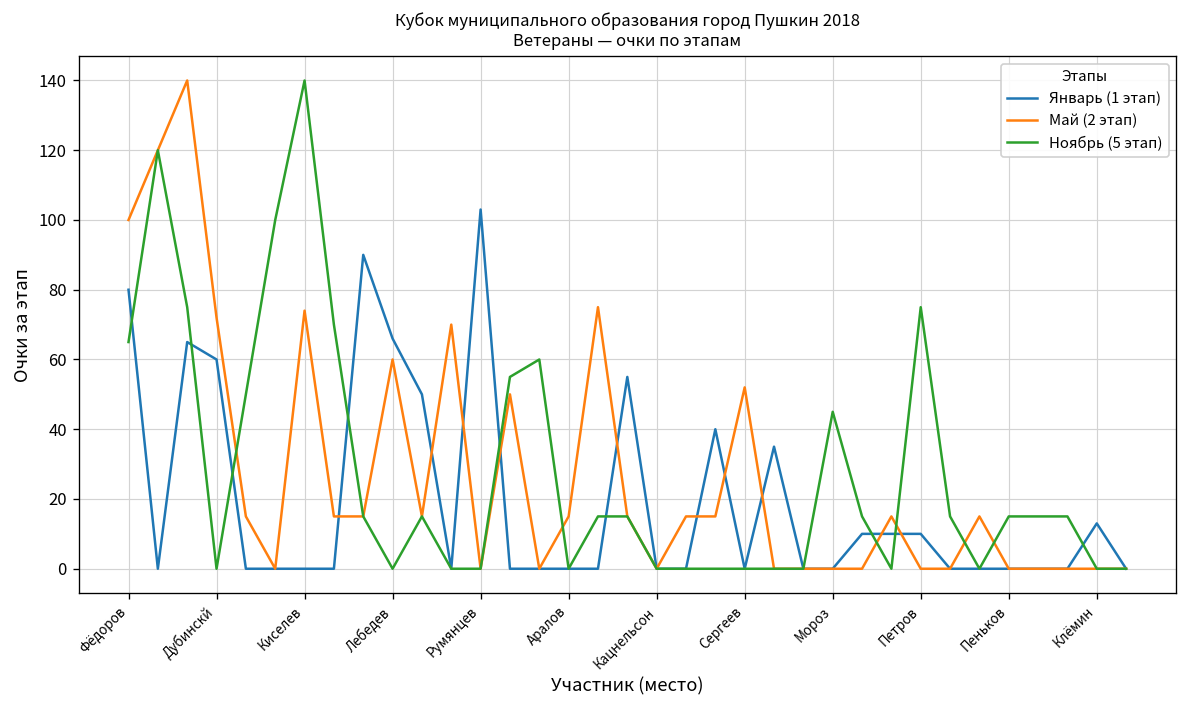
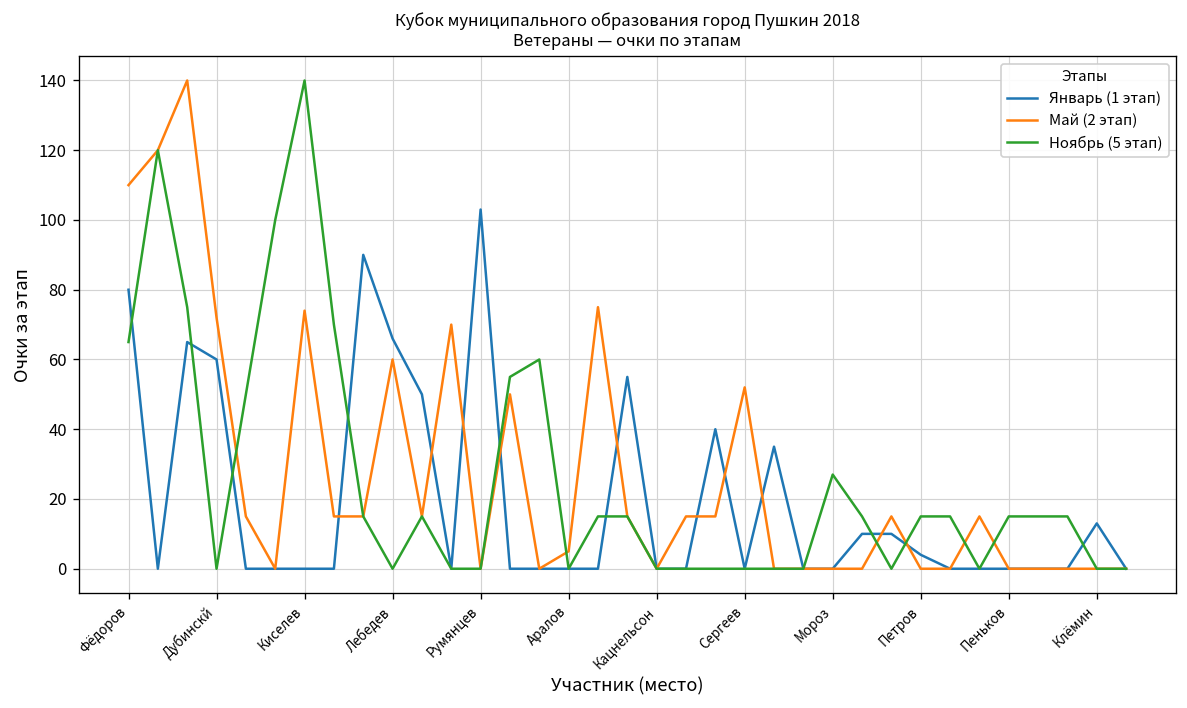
Май (2 этап), Фёдоров: 100 -> 110
Май (2 этап), Аралов: 15 -> 5
Ноябрь (5 этап), Мороз: 45 -> 27
Январь (1 этап), Петров: 10 -> 4
Ноябрь (5 этап), Петров: 75 -> 15
